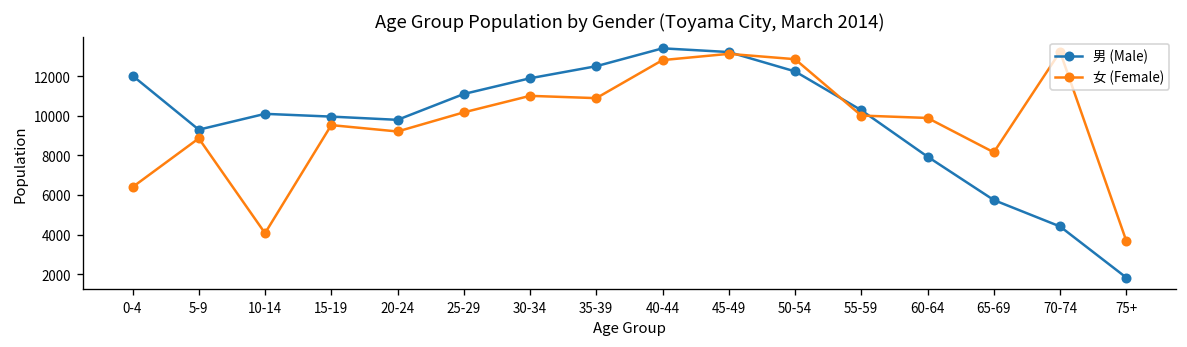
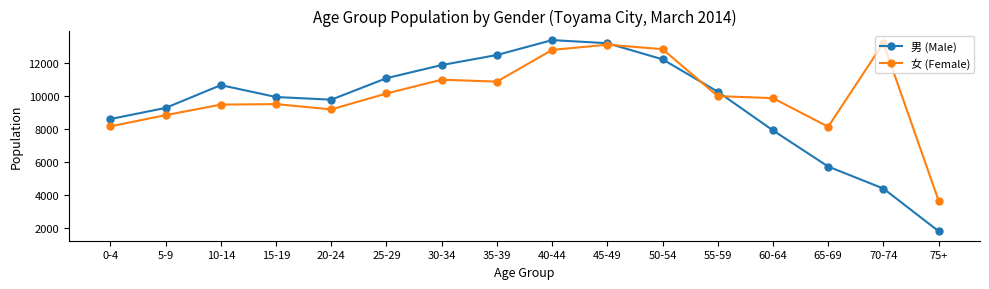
男 (Male), 0-4: 12000 -> 8600
女 (Female), 0-4: 6400 -> 8200
男 (Male), 10-14: 10100 -> 10700
女 (Female), 10-14: 4100 -> 9500
